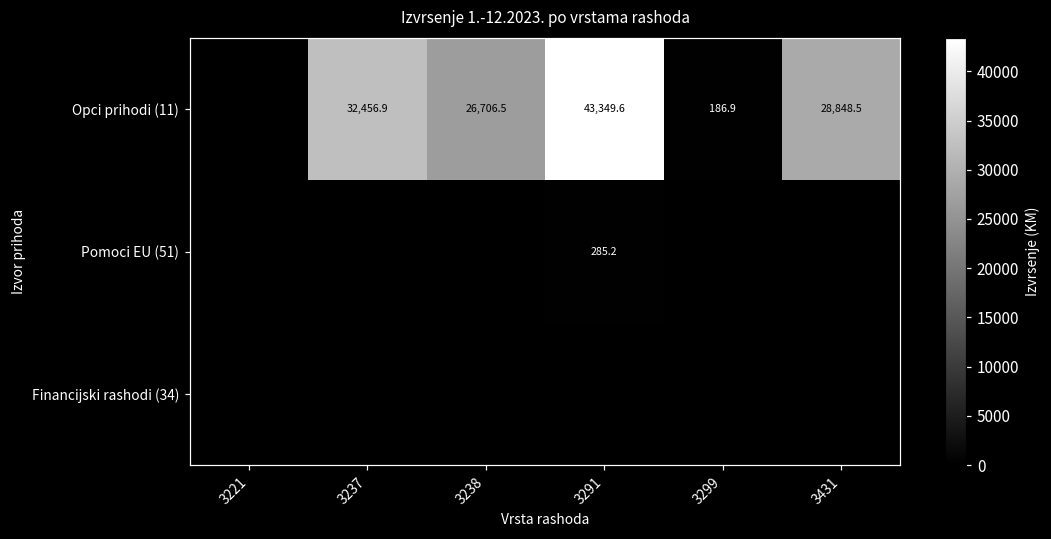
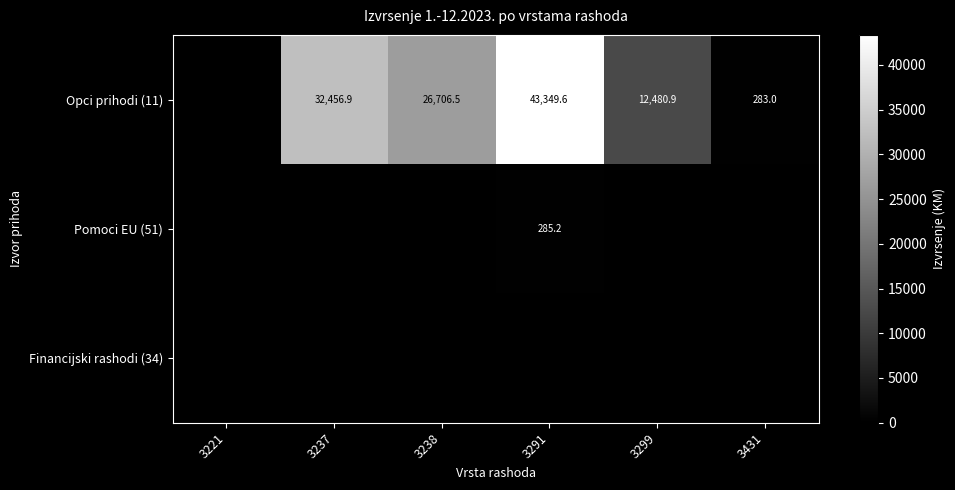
Opci prihodi (11), 3299: 186.9 -> 12,480.9
Opci prihodi (11), 3431: 28,848.5 -> 283.0
